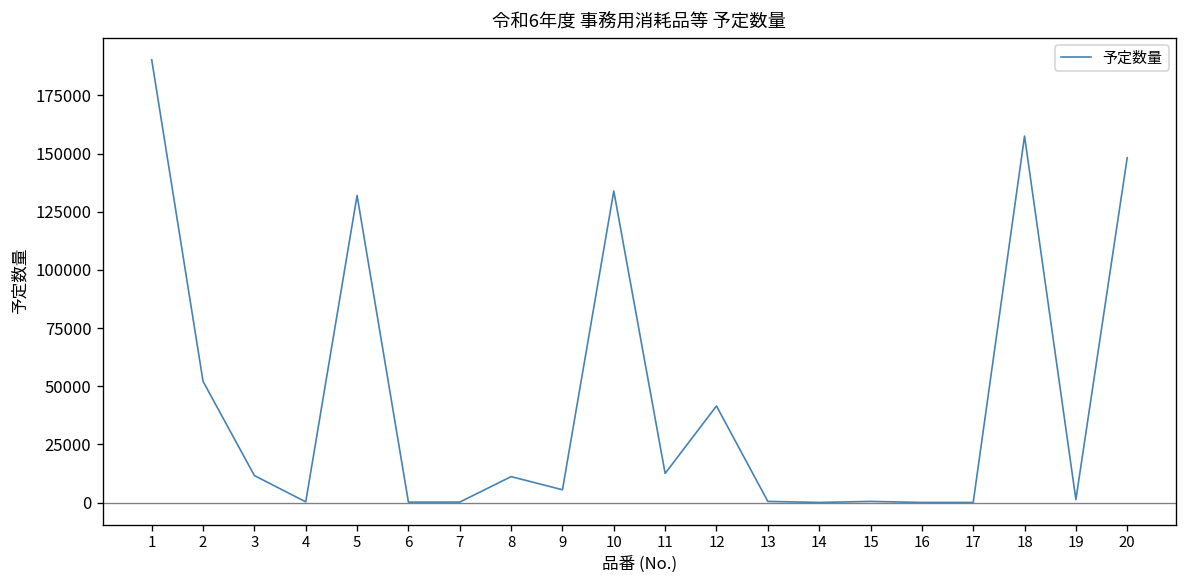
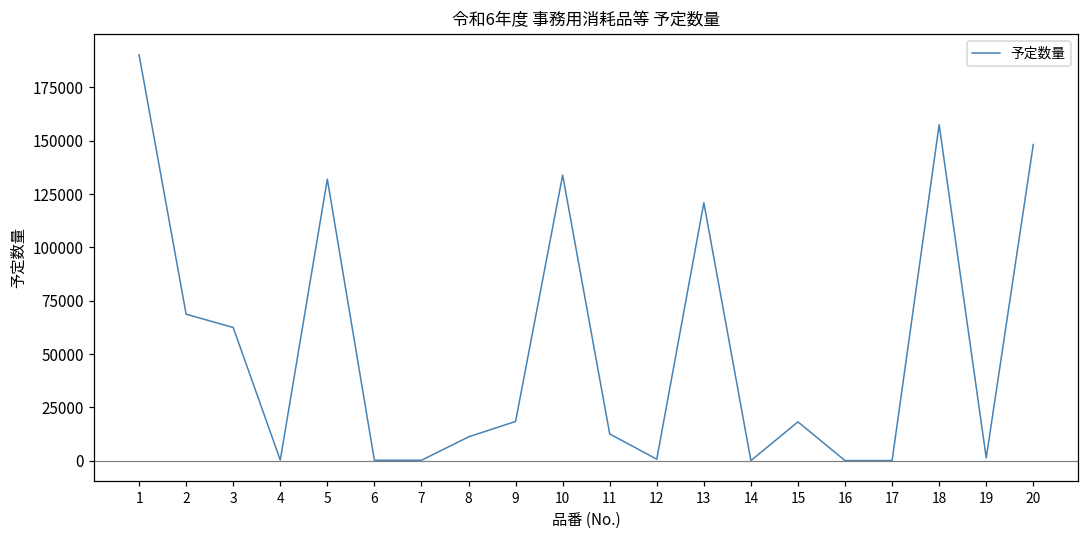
2: 52000 -> 69000
3: 12000 -> 62000
9: 6000 -> 18000
12: 42000 -> 1000
13: 1000 -> 121000
15: 1000 -> 18000
